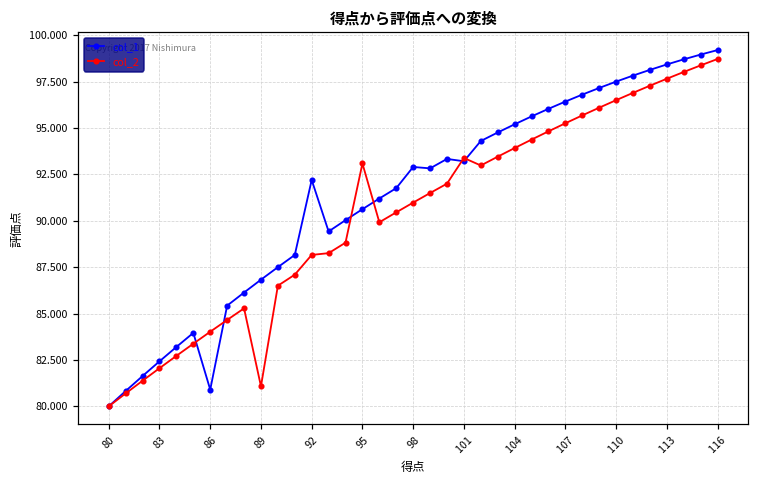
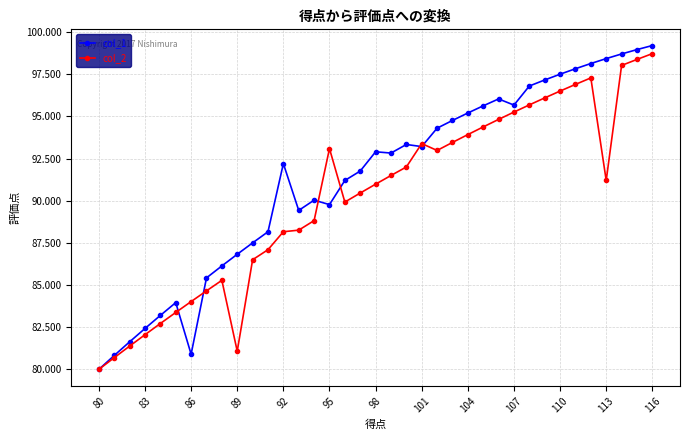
col_1, 95: 90.6 -> 89.8
col_1, 107: 96.4 -> 95.7
col_2, 113: 97.7 -> 91.2
